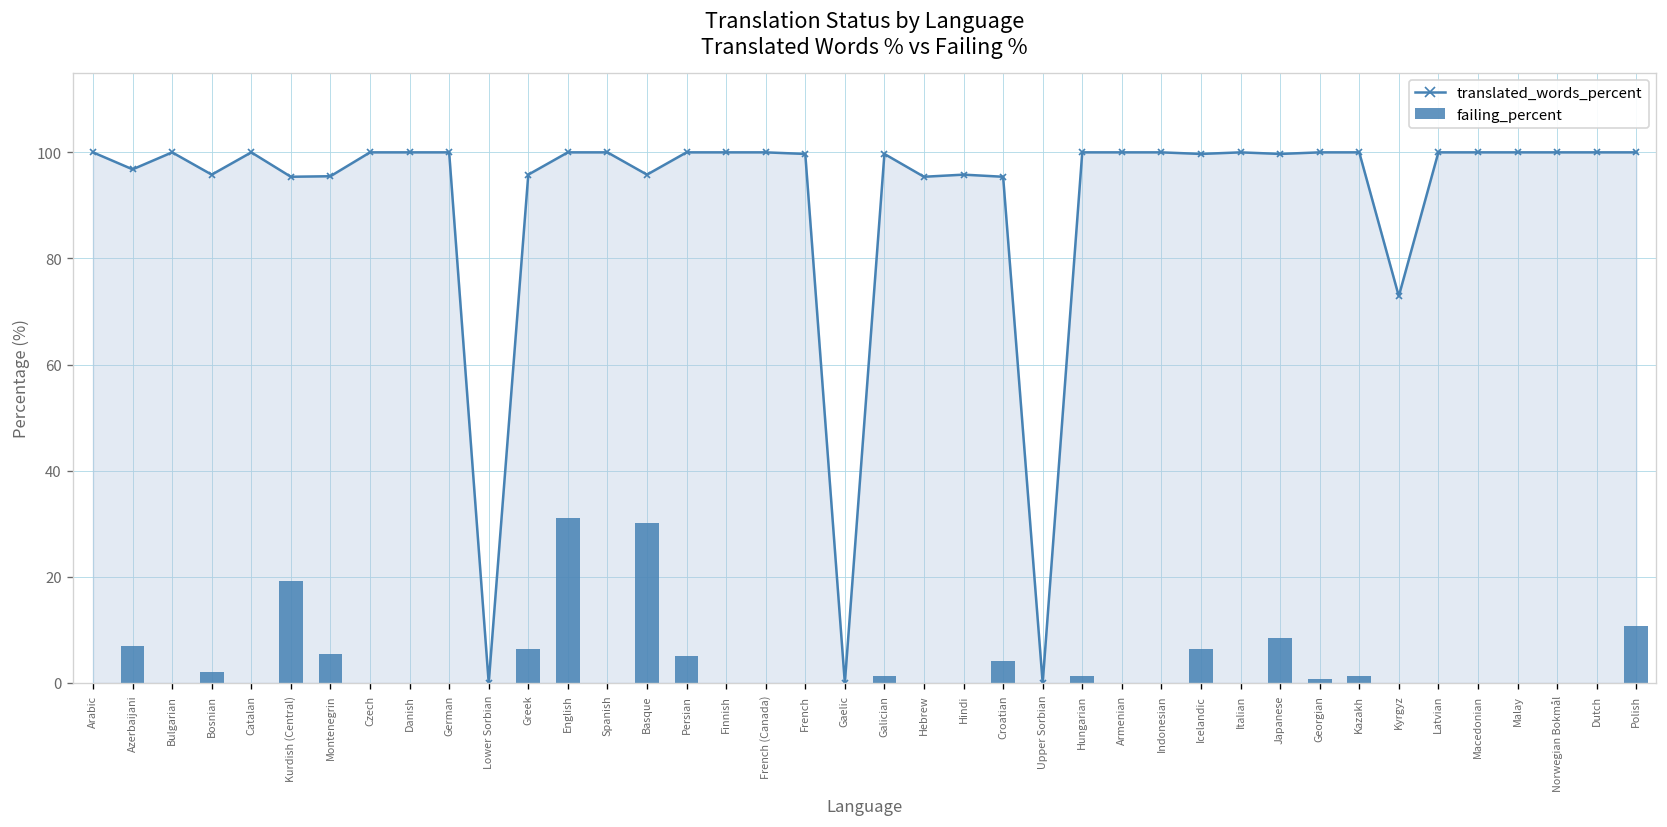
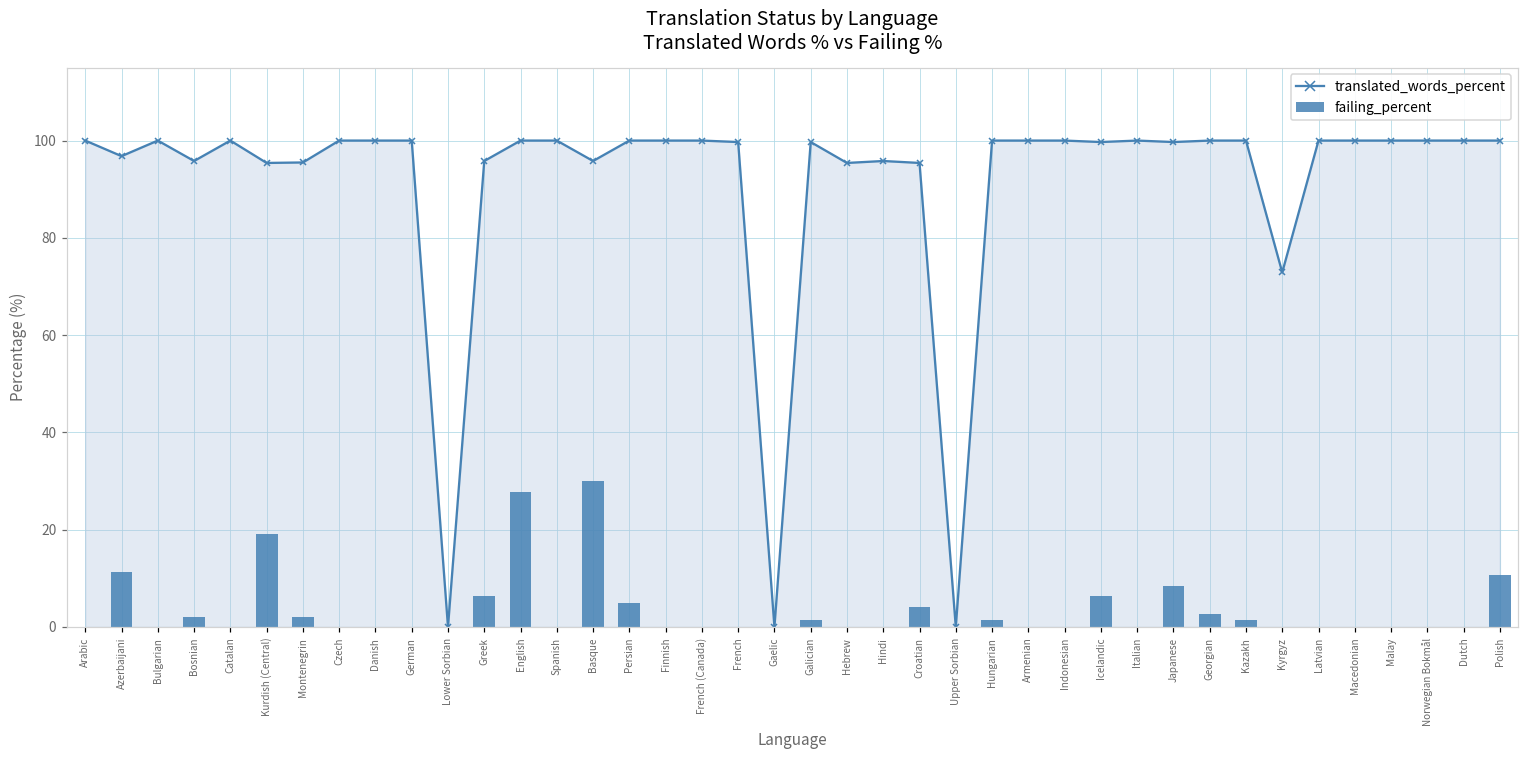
failing_percent, Azerbaijani: 7 -> 11
failing_percent, Montenegrin: 6 -> 2
failing_percent, English: 31 -> 28
failing_percent, Georgian: 1 -> 3
